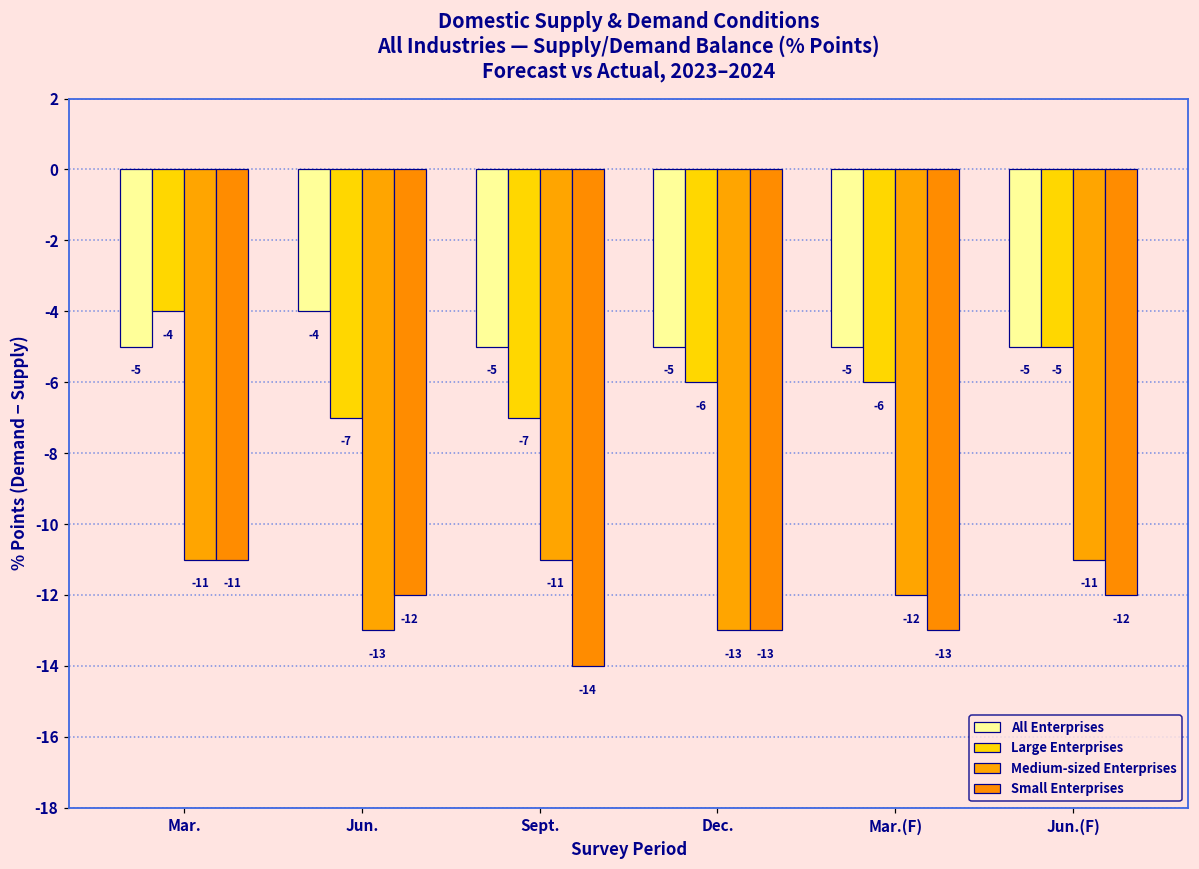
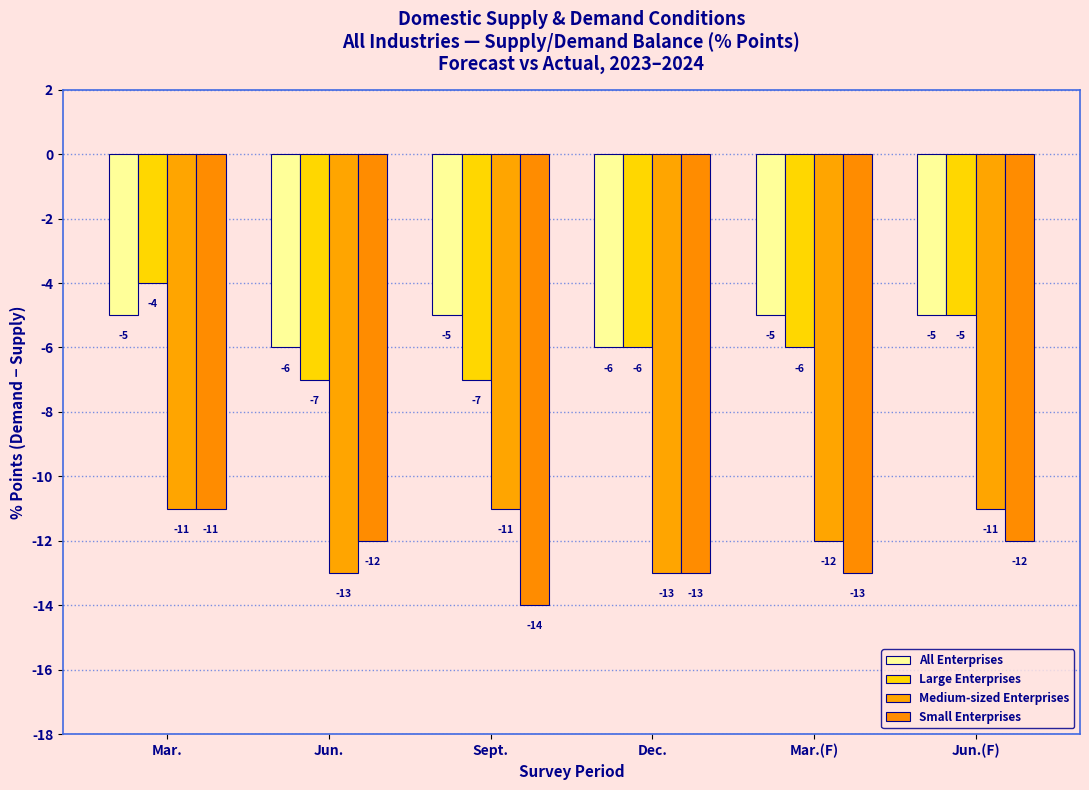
All Enterprises, Jun.: -4 -> -6
All Enterprises, Dec.: -5 -> -6
